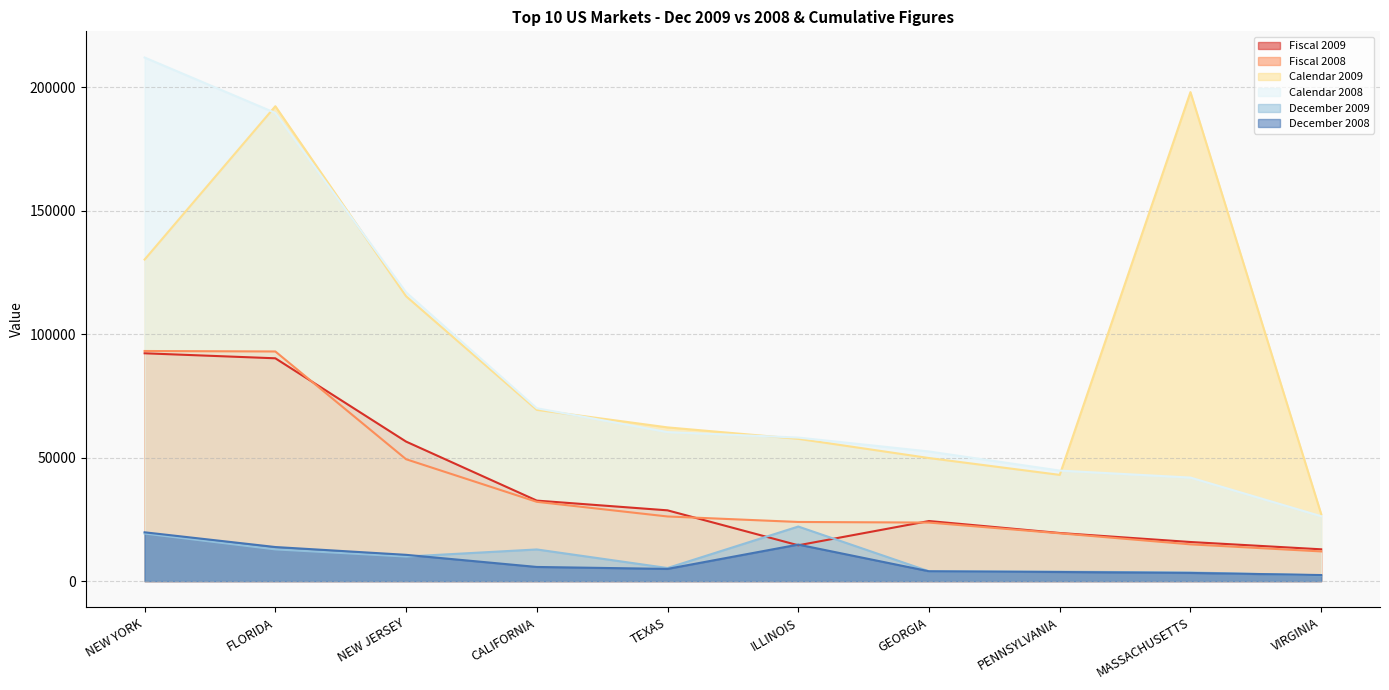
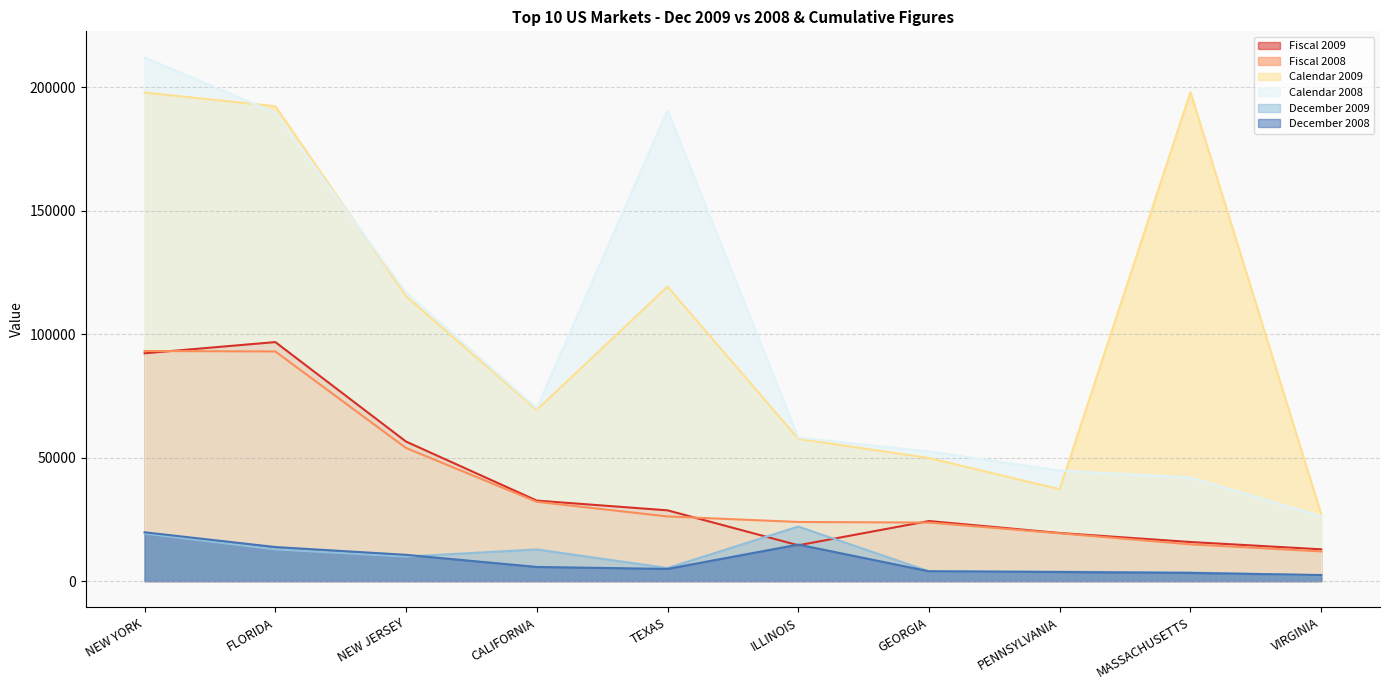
Calendar 2009, NEW YORK: 130000 -> 198000
Fiscal 2009, FLORIDA: 90000 -> 97000
Fiscal 2008, NEW JERSEY: 49000 -> 54000
Calendar 2009, TEXAS: 62000 -> 119000
Calendar 2008, TEXAS: 60000 -> 191000
Calendar 2009, PENNSYLVANIA: 43000 -> 37000
